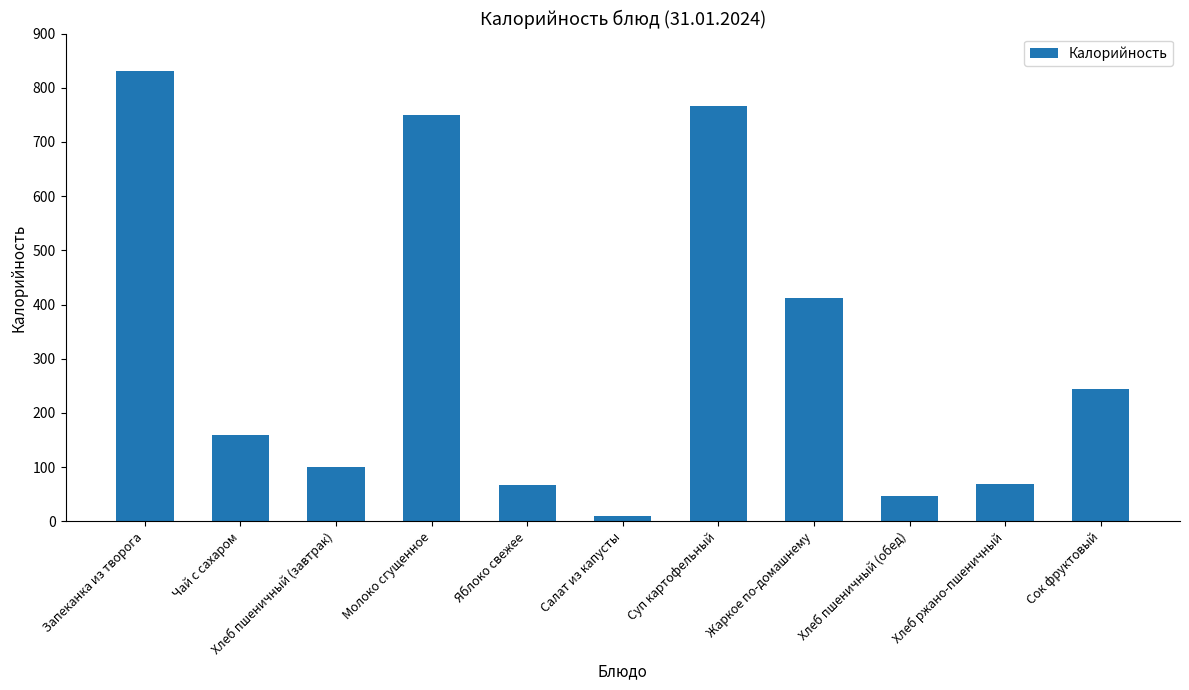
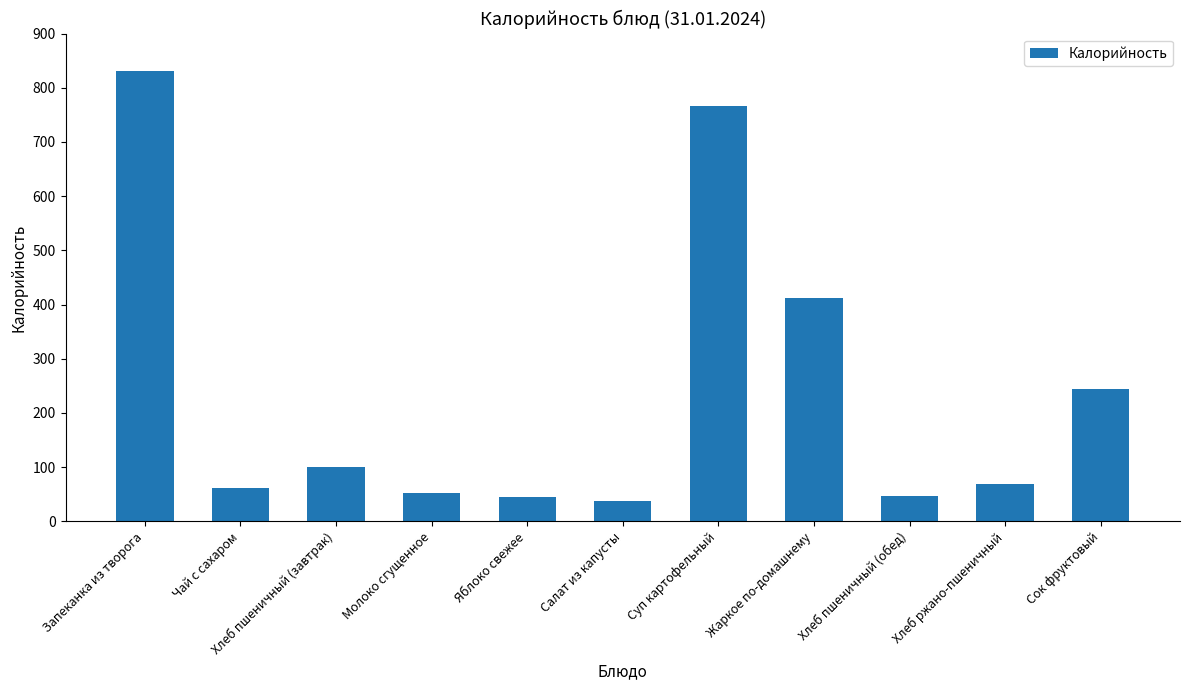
Чай с сахаром: 160 -> 60
Молоко сгущенное: 750 -> 50
Яблоко свежее: 70 -> 40
Салат из капусты: 10 -> 40
